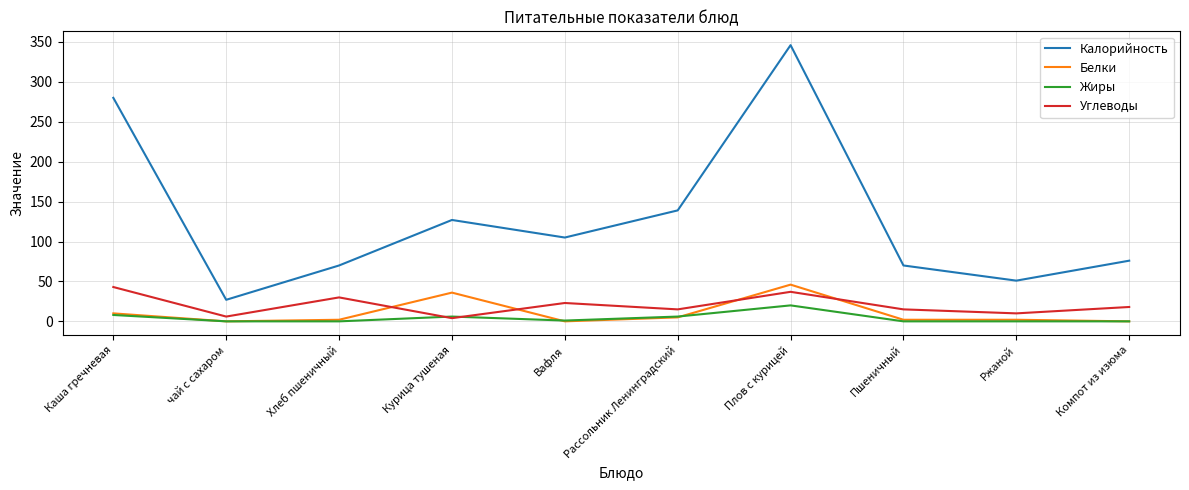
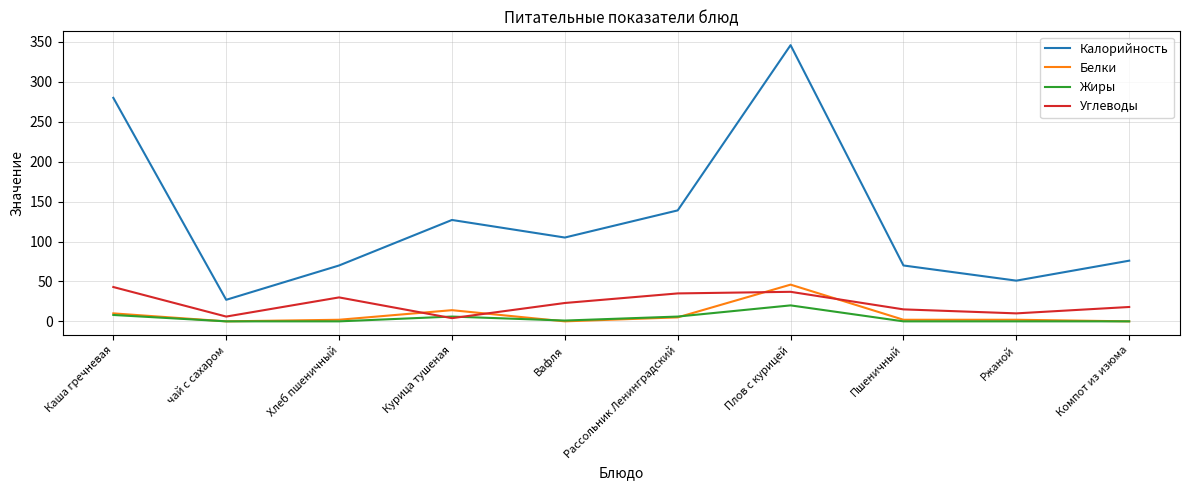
Белки, Курица тушеная: 40 -> 10
Углеводы, Рассольник Ленинградский: 20 -> 40
